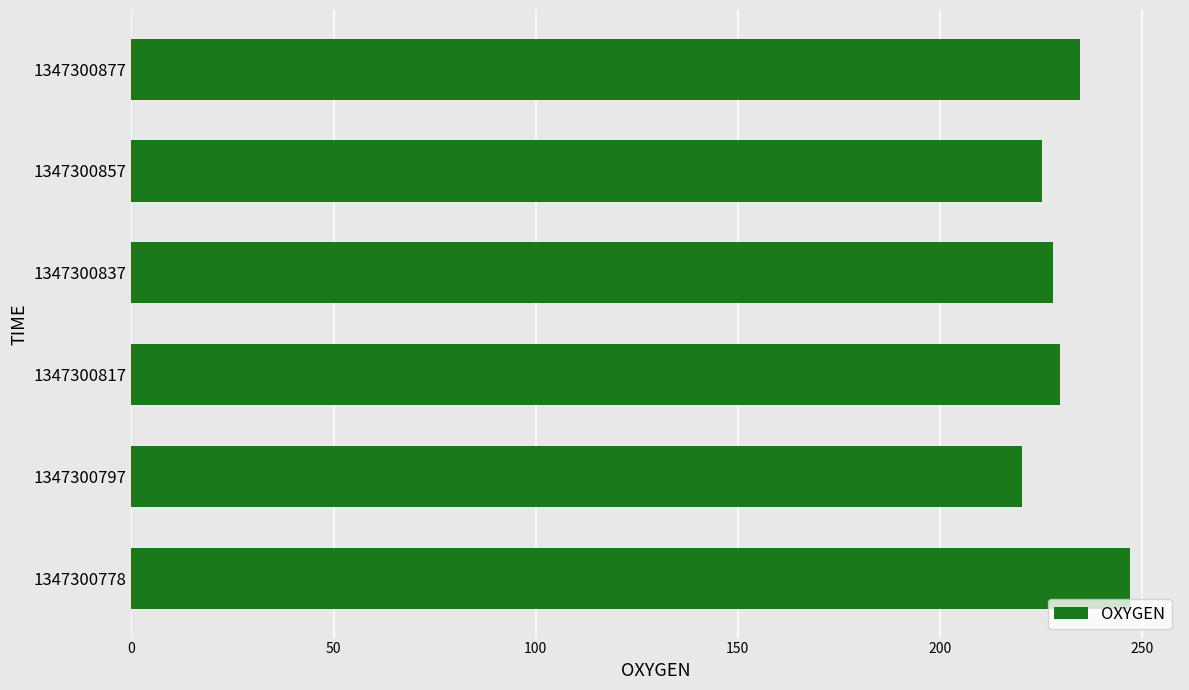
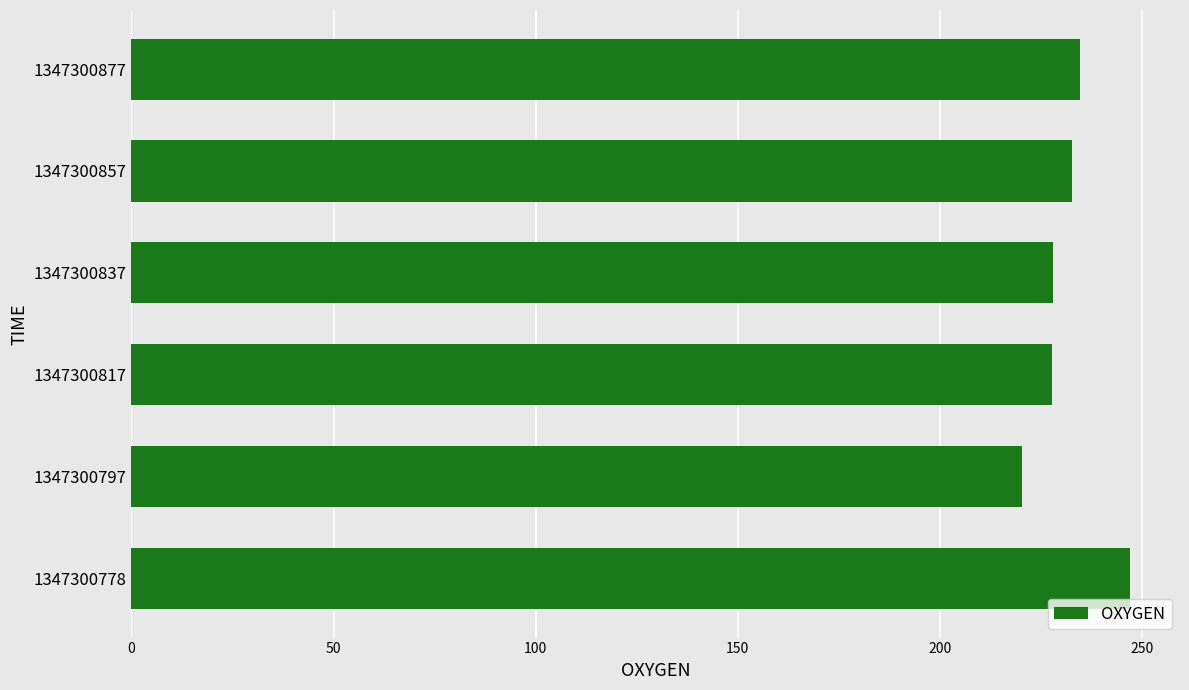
1347300857: 225 -> 233
1347300817: 230 -> 228
